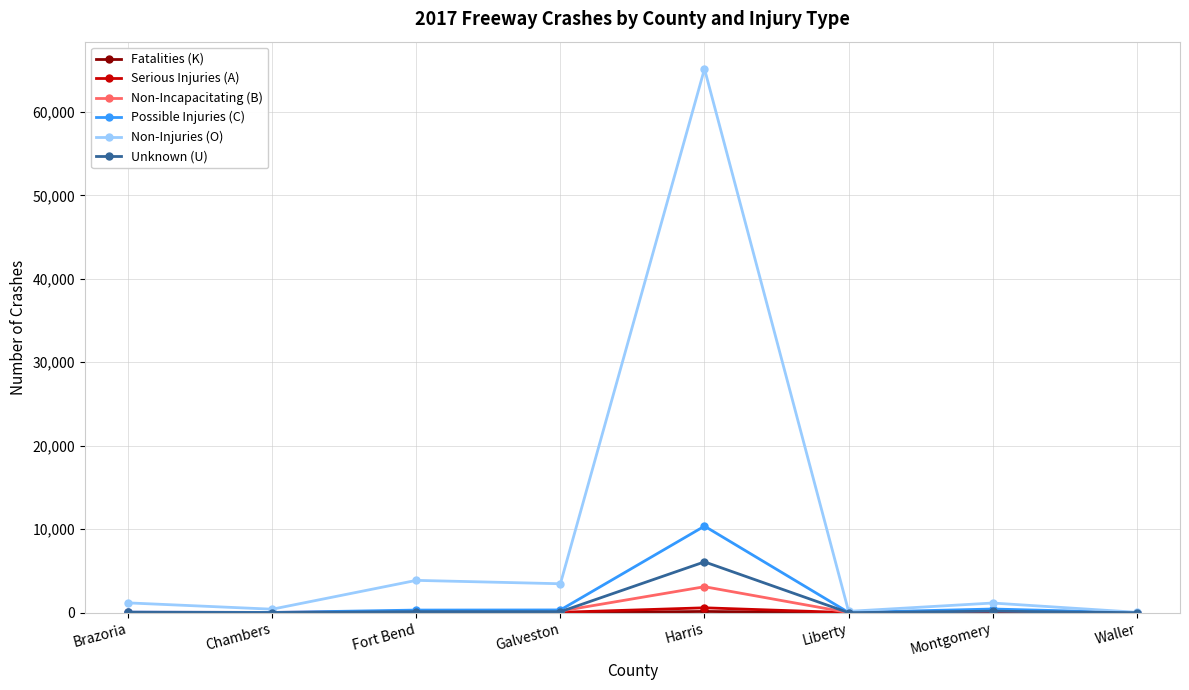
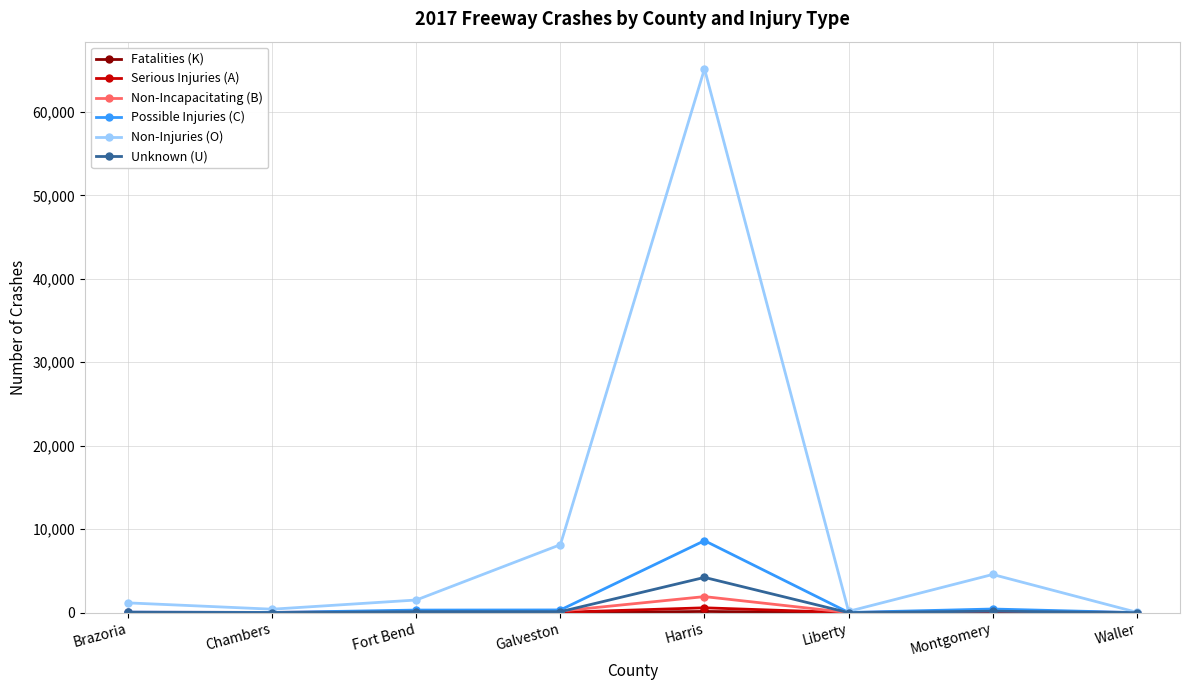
Non-Injuries (O), Fort Bend: 4,000 -> 2,000
Non-Injuries (O), Galveston: 3,000 -> 8,000
Non-Incapacitating (B), Harris: 3,000 -> 2,000
Possible Injuries (C), Harris: 10,000 -> 9,000
Unknown (U), Harris: 6,000 -> 4,000
Non-Injuries (O), Montgomery: 1,000 -> 5,000
